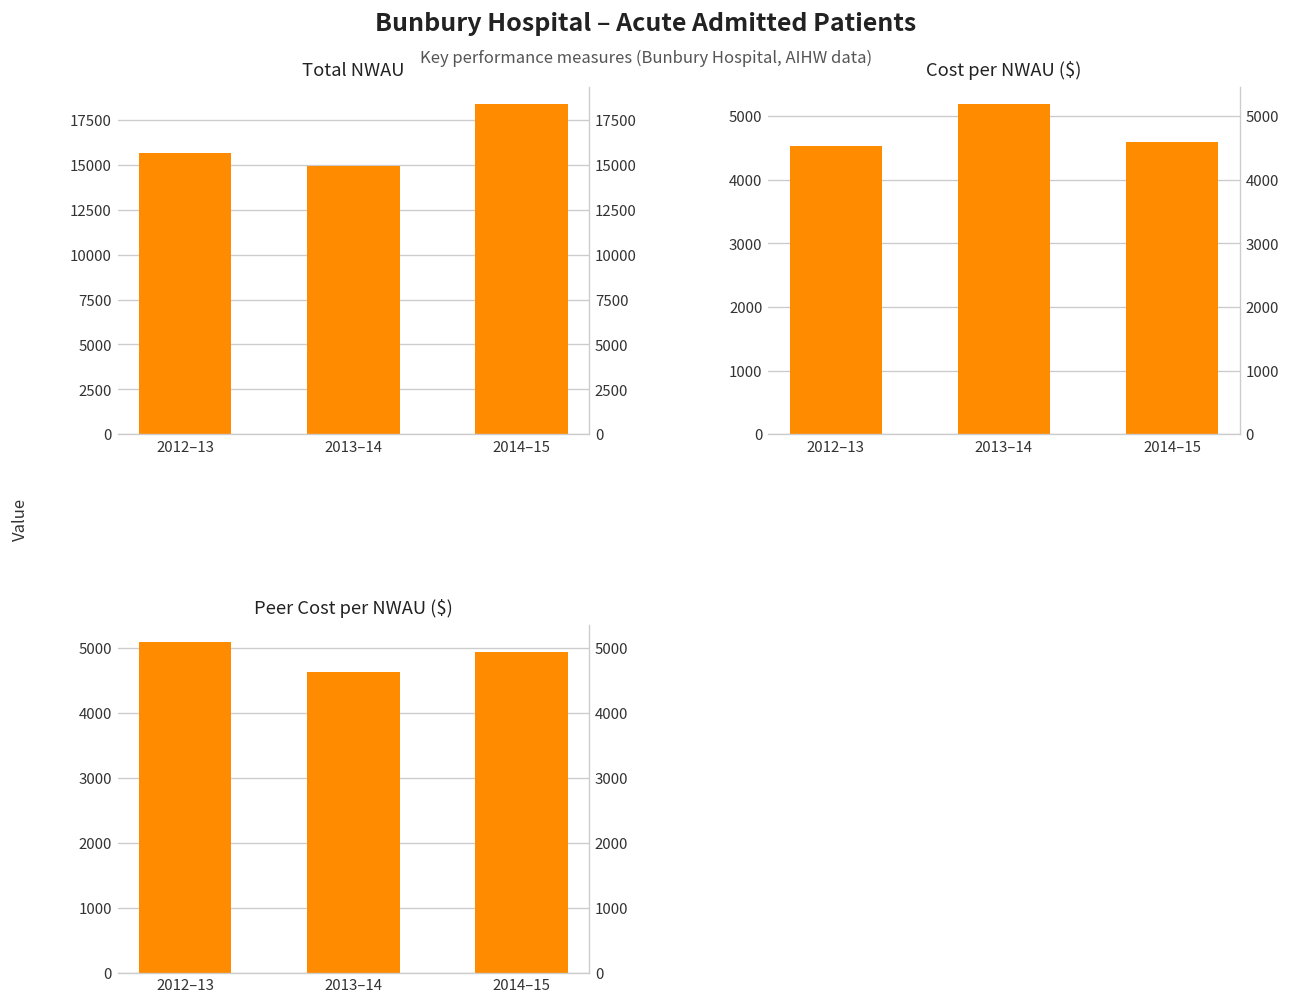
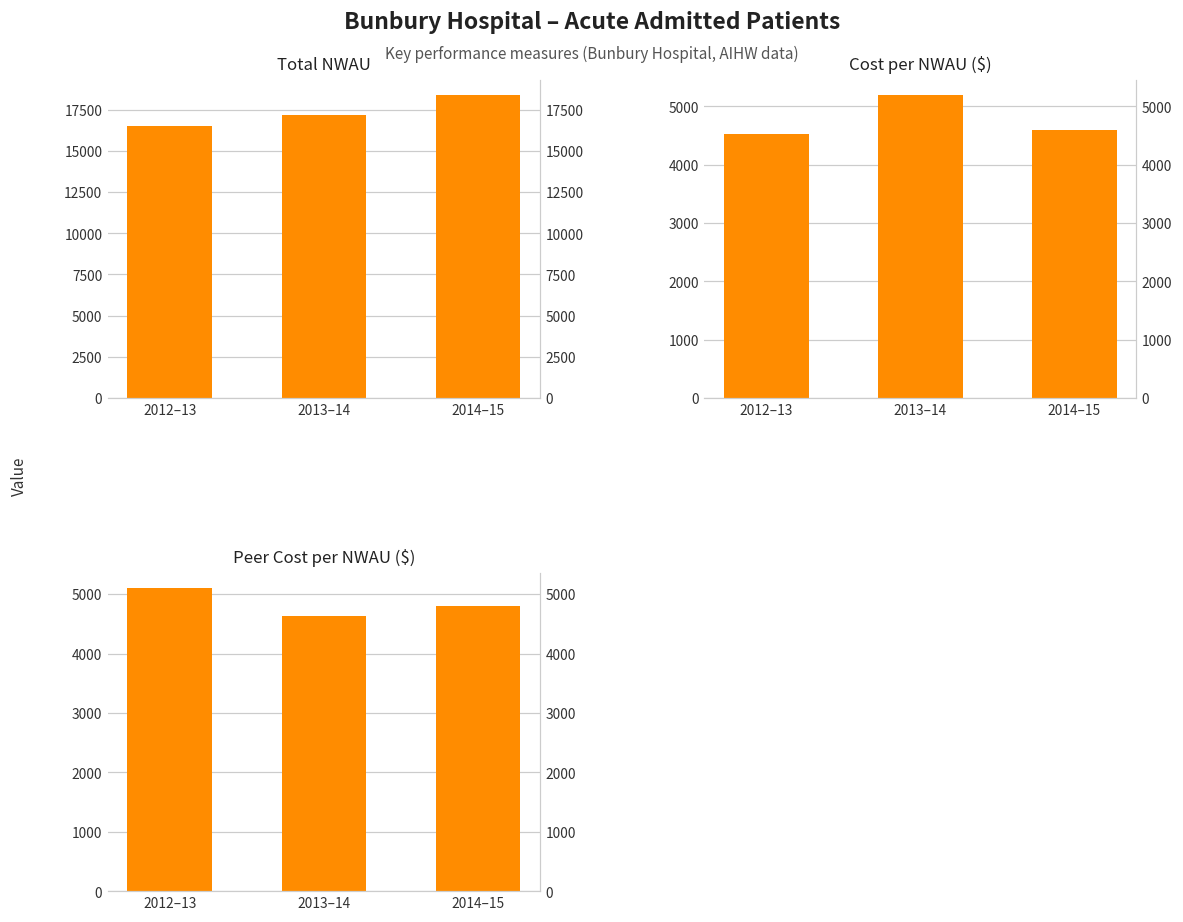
Total NWAU, 2012–13: 15700 -> 16500
Total NWAU, 2013–14: 14900 -> 17200
Peer Cost per NWAU ($), 2014–15: 5000 -> 4800
